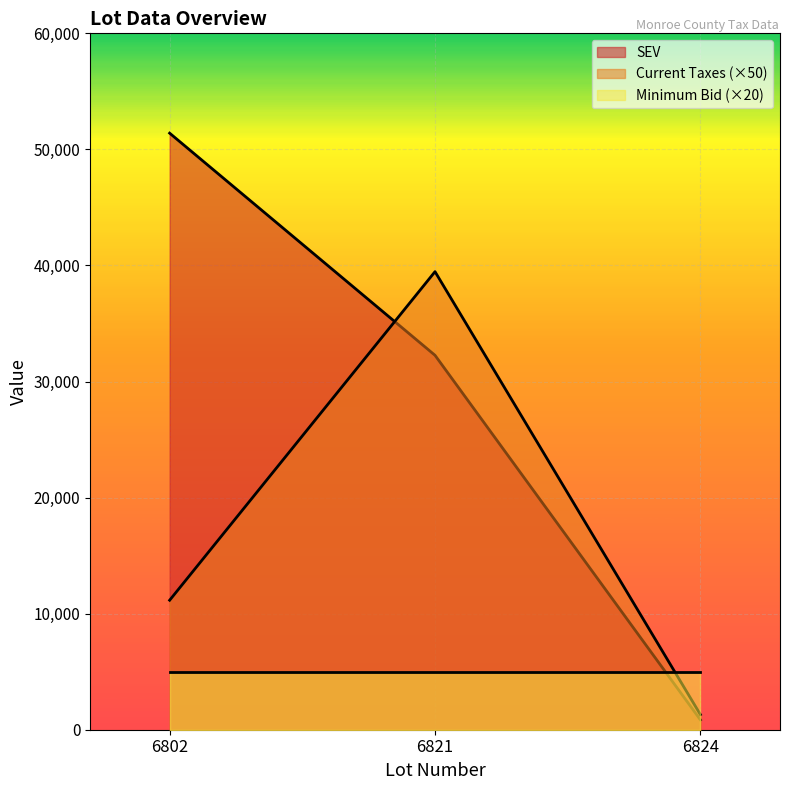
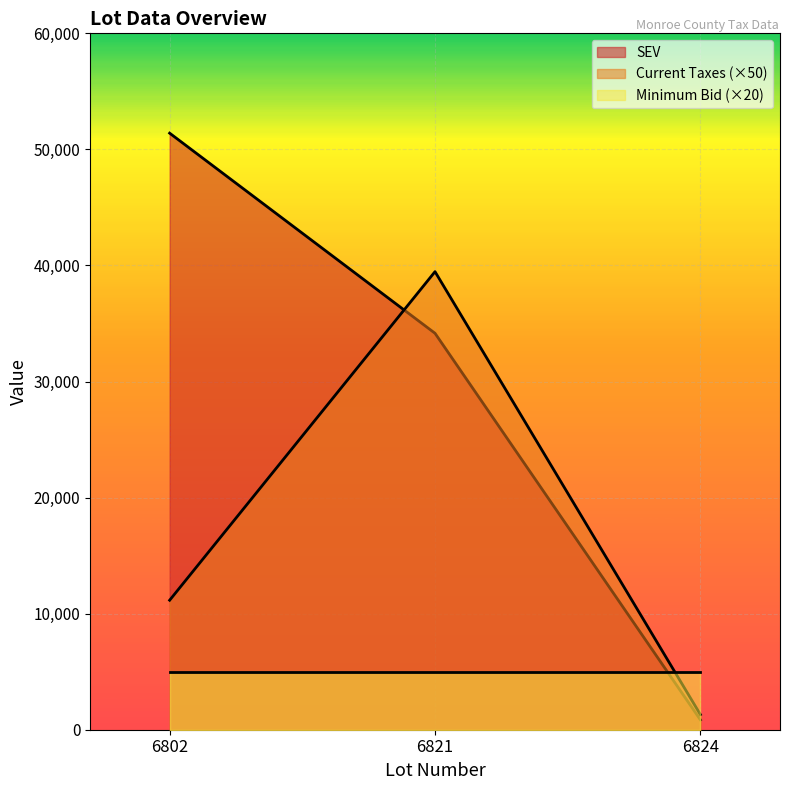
SEV, 6821: 32,300 -> 34,200
